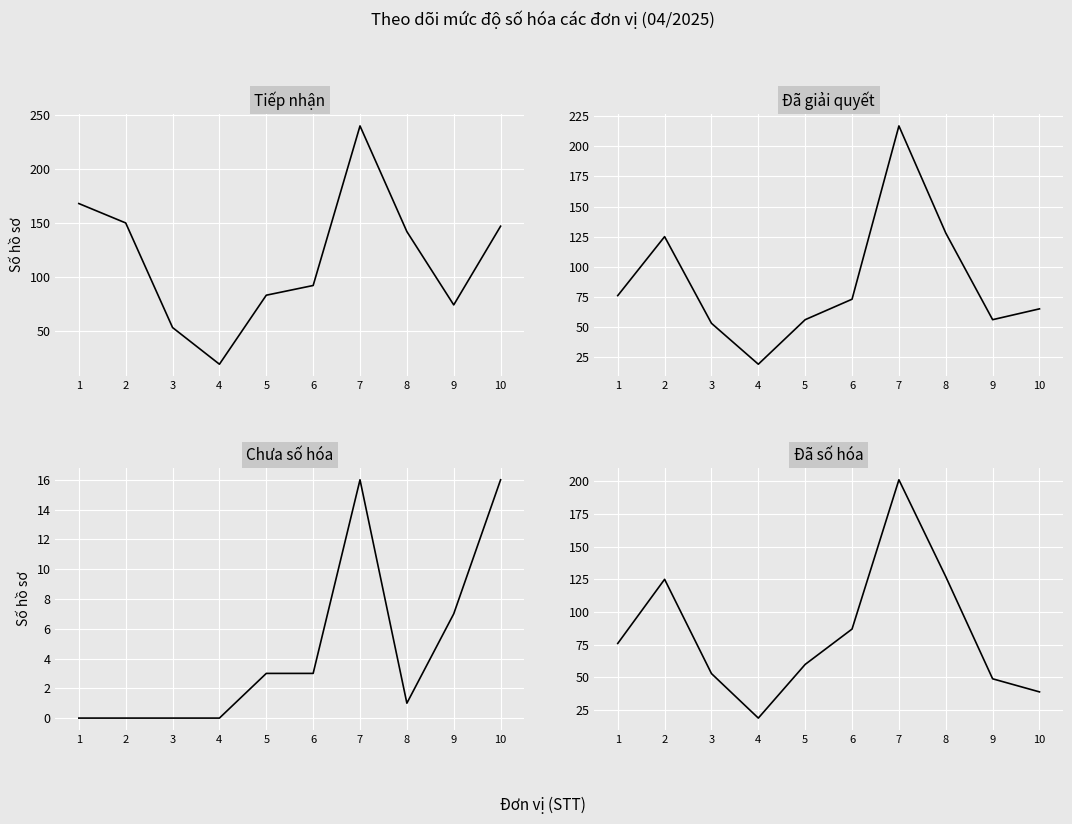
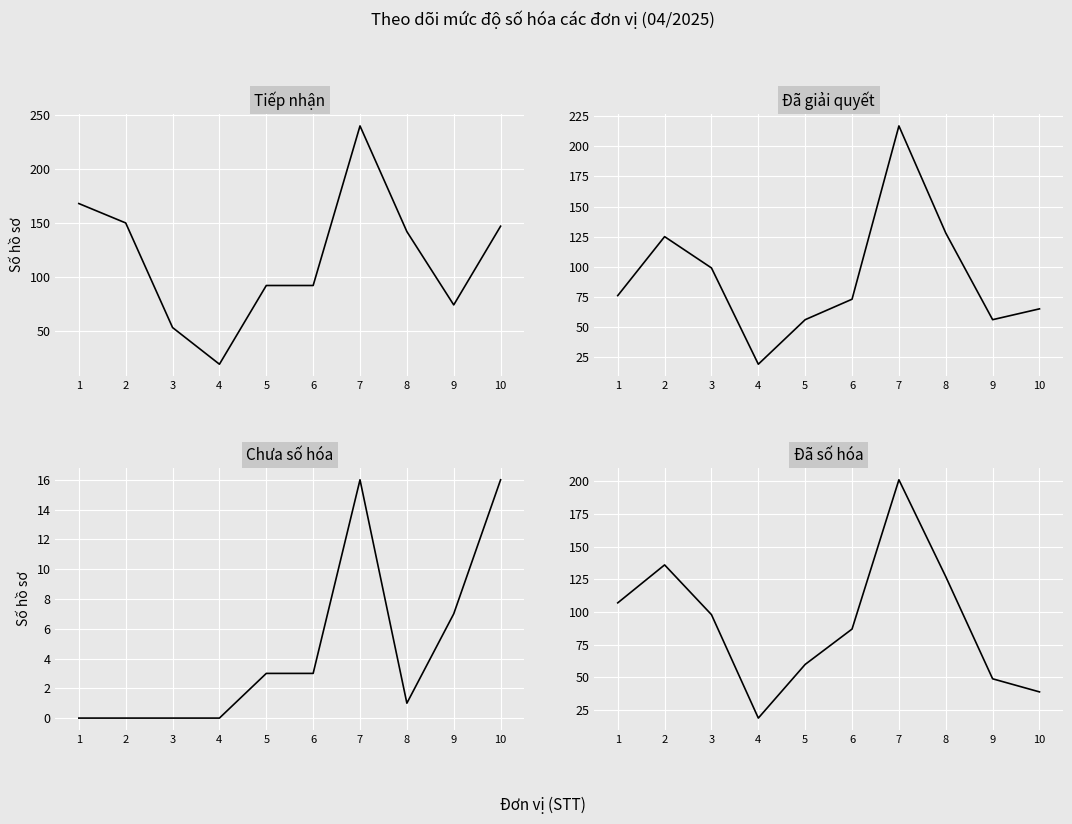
Tiếp nhận, 5: 83 -> 92
Đã giải quyết, 3: 53 -> 99
Đã số hóa, 1: 76 -> 107
Đã số hóa, 2: 125 -> 136
Đã số hóa, 3: 53 -> 98
